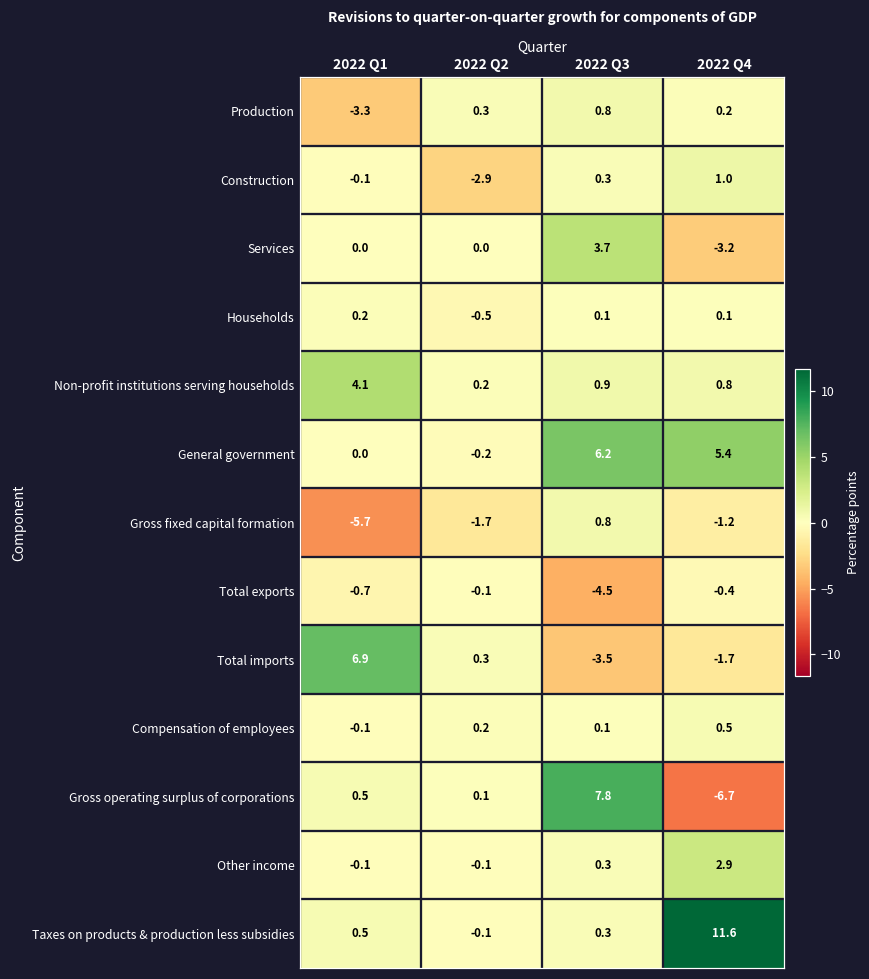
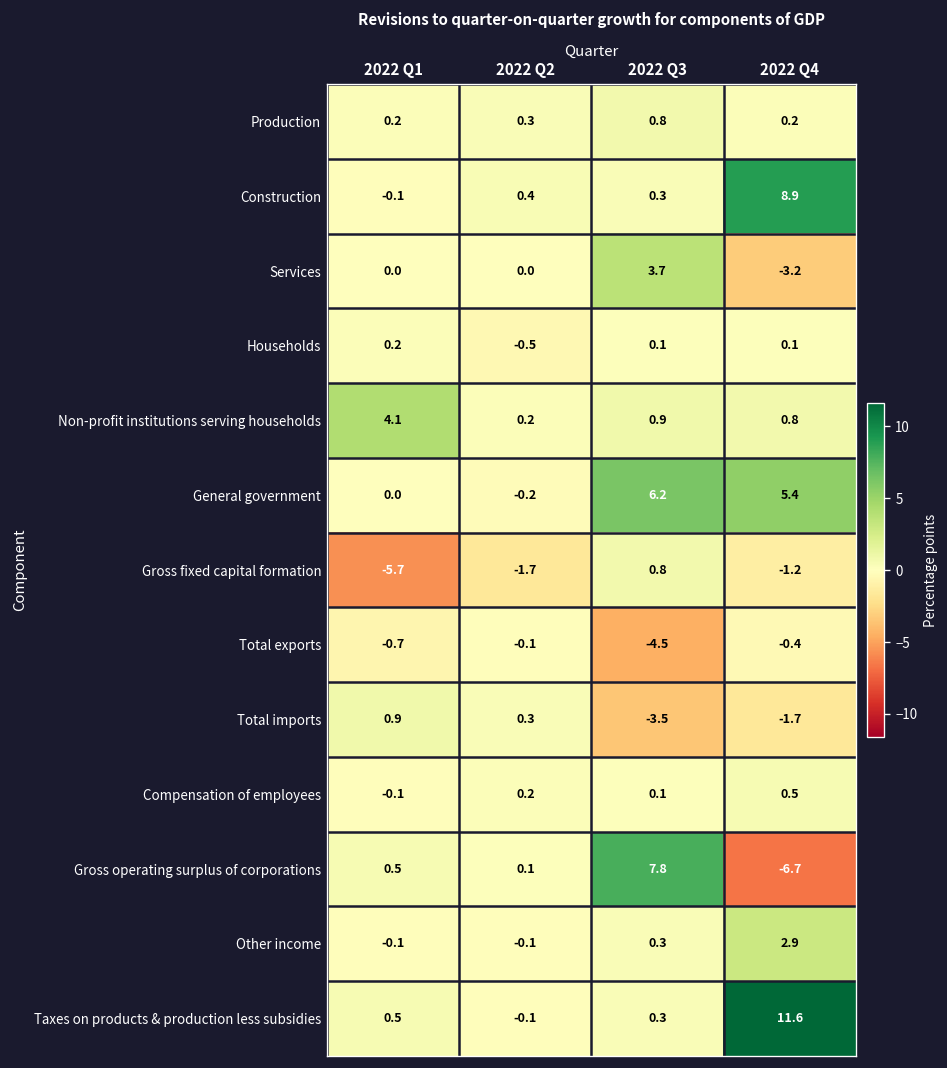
Production, 2022 Q1: -3.3 -> 0.2
Construction, 2022 Q2: -2.9 -> 0.4
Construction, 2022 Q4: 1.0 -> 8.9
Total imports, 2022 Q1: 6.9 -> 0.9
